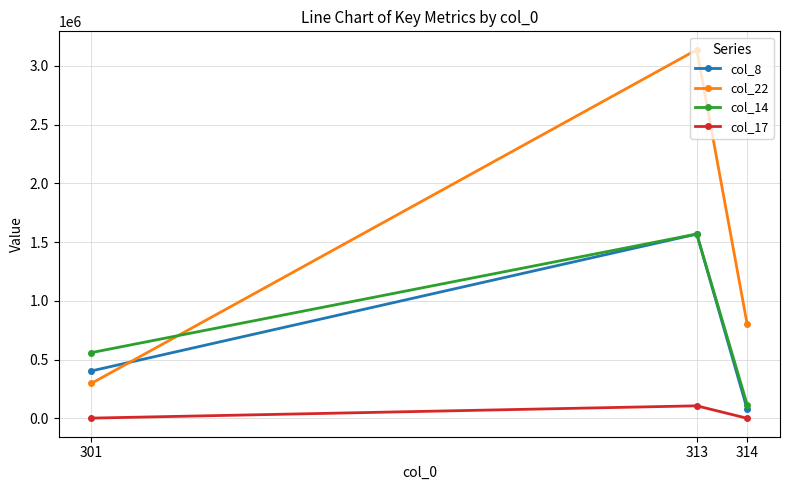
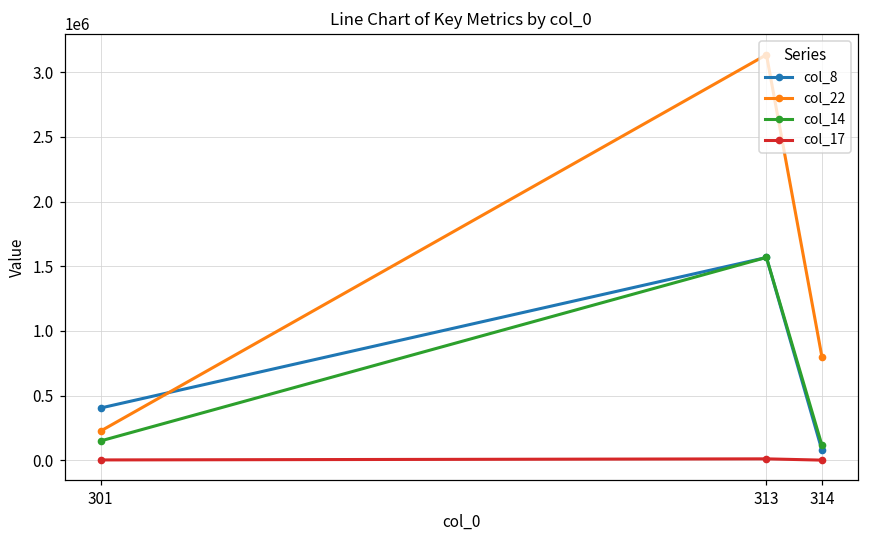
col_22, 301: 300000 -> 230000
col_14, 301: 560000 -> 150000
col_17, 313: 110000 -> 10000
